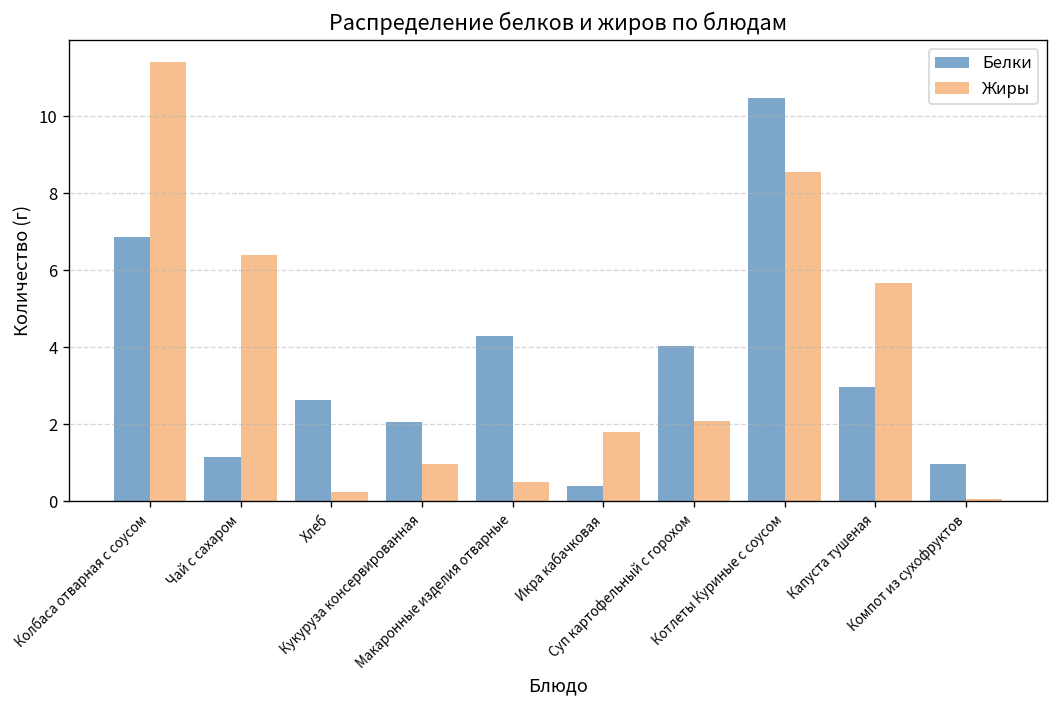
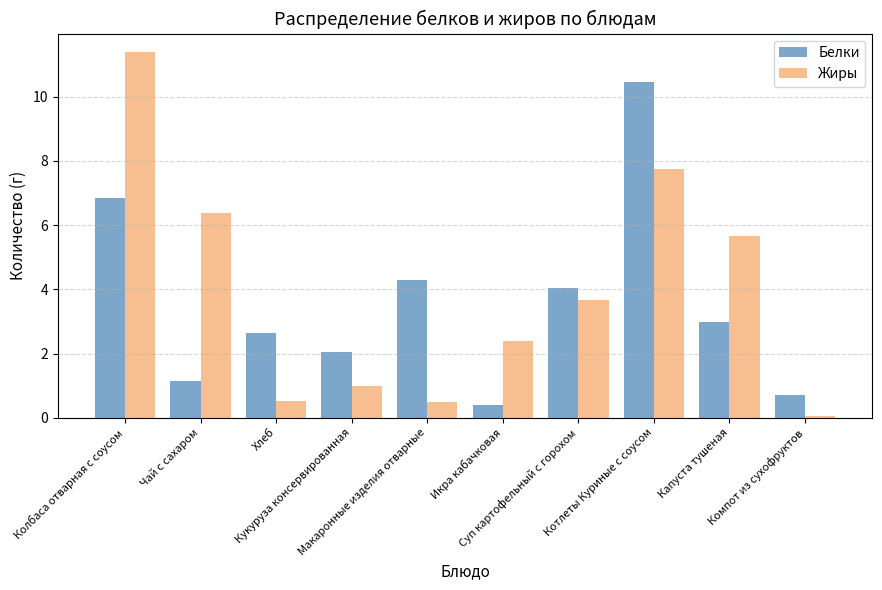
Жиры, Хлеб: 0.2 -> 0.5
Жиры, Икра кабачковая: 1.8 -> 2.4
Жиры, Суп картофельный с горохом: 2.1 -> 3.7
Жиры, Котлеты Куриные с соусом: 8.5 -> 7.7
Белки, Компот из сухофруктов: 1.0 -> 0.7
